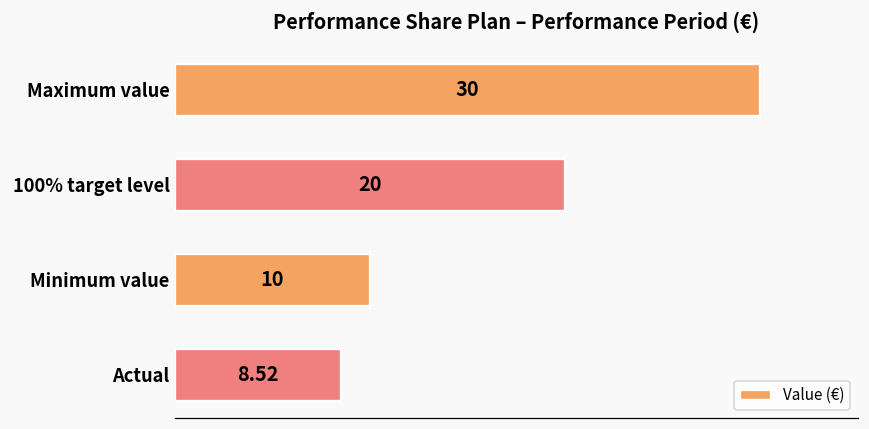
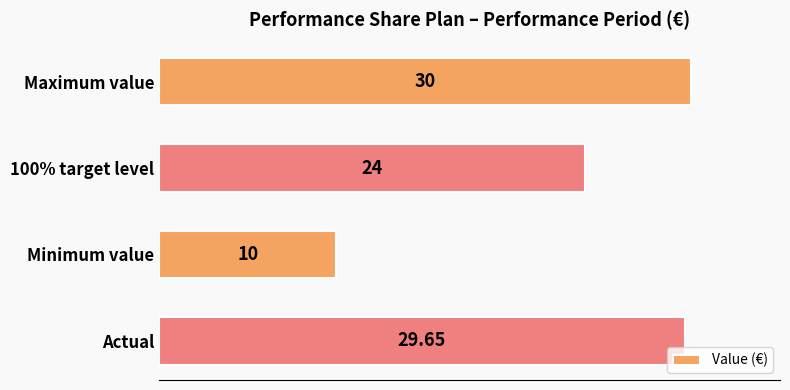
100% target level: 20 -> 24
Actual: 8.52 -> 29.65
